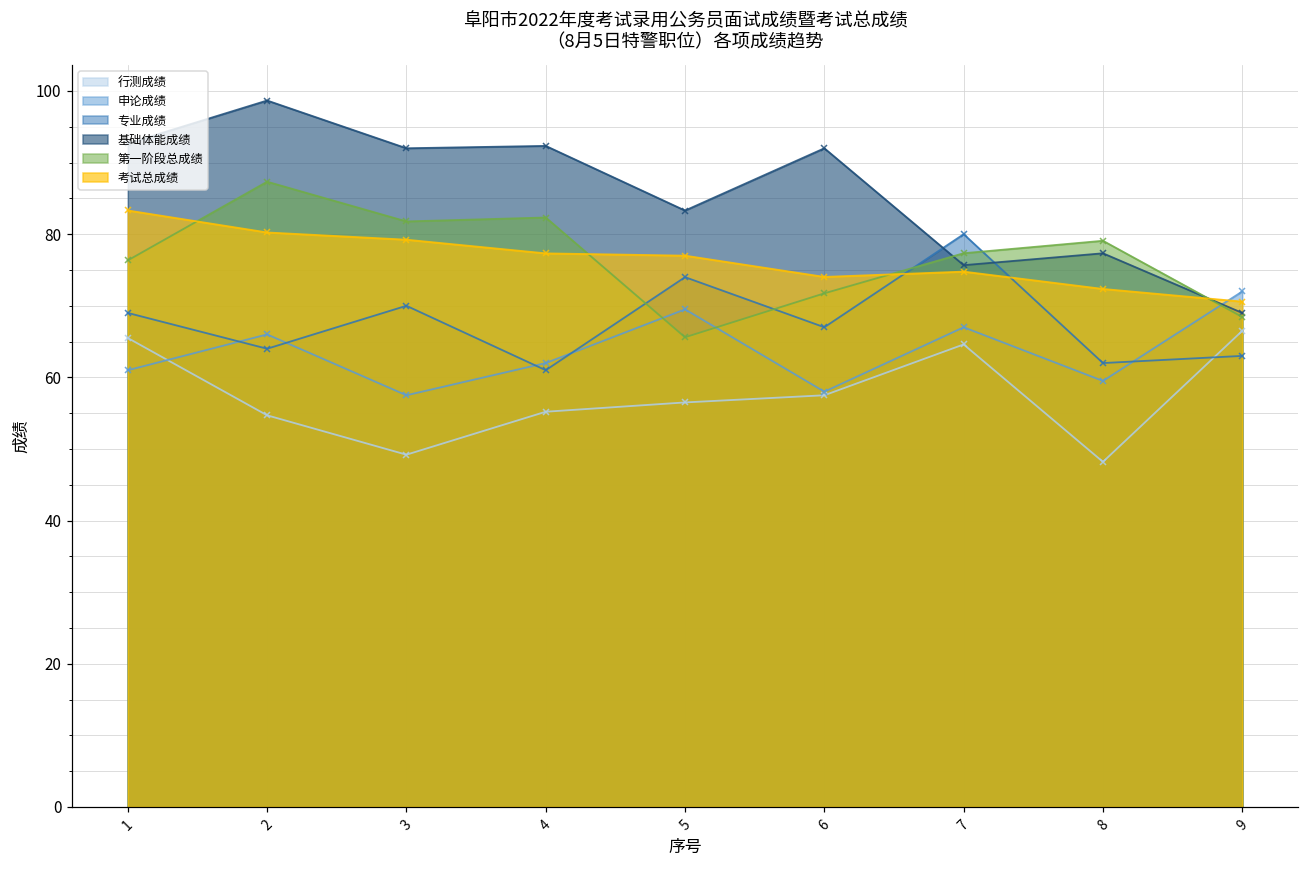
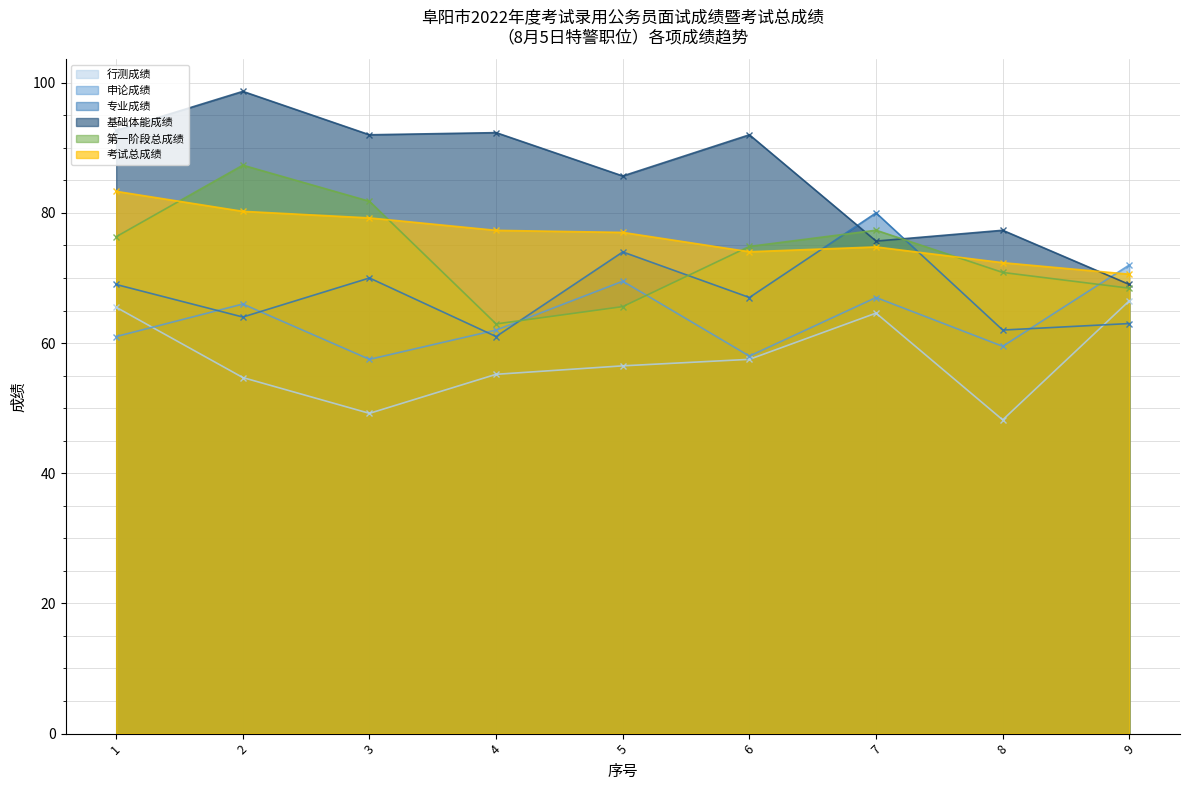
第一阶段总成绩, 4: 82 -> 63
基础体能成绩, 5: 83 -> 86
第一阶段总成绩, 6: 72 -> 75
第一阶段总成绩, 8: 79 -> 71
